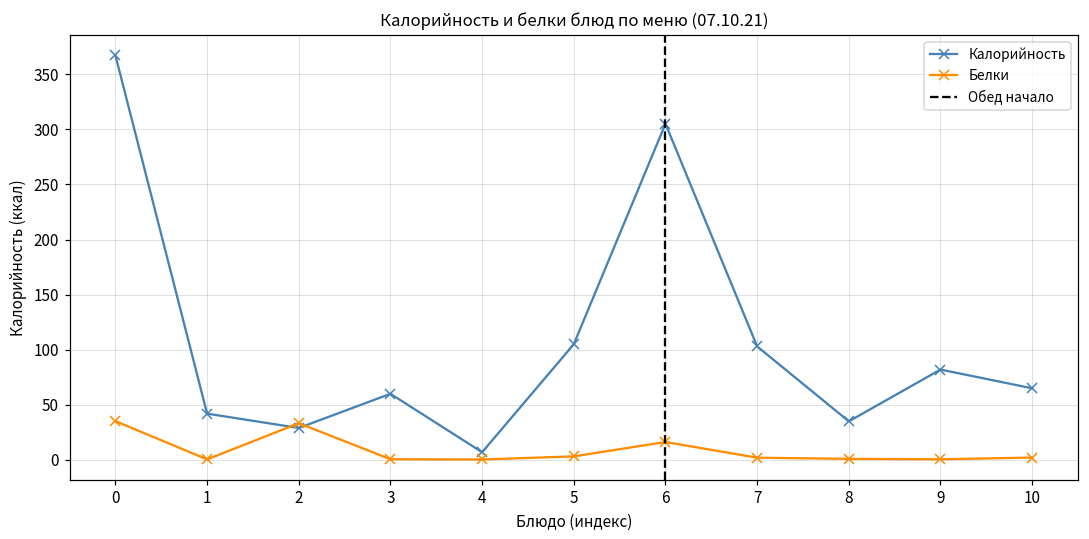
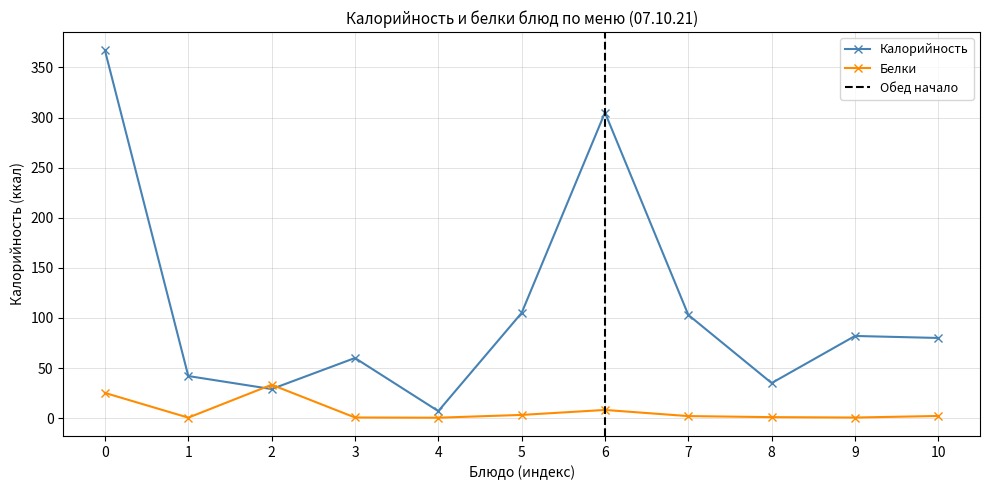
Белки, 0: 35 -> 25
Белки, 6: 16 -> 8
Калорийность, 10: 65 -> 80
